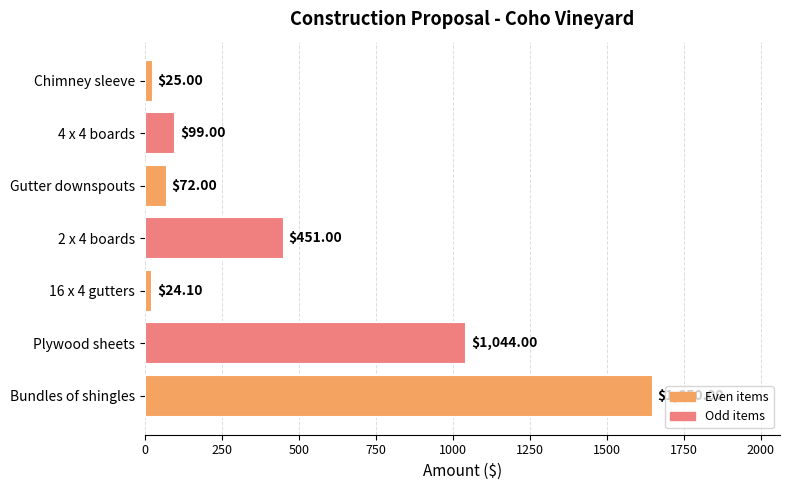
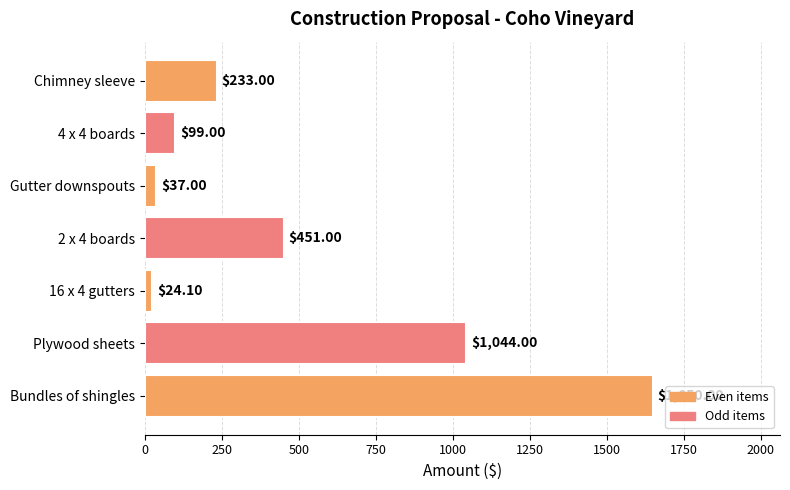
Chimney sleeve: $25.00 -> $233.00
Gutter downspouts: $72.00 -> $37.00
